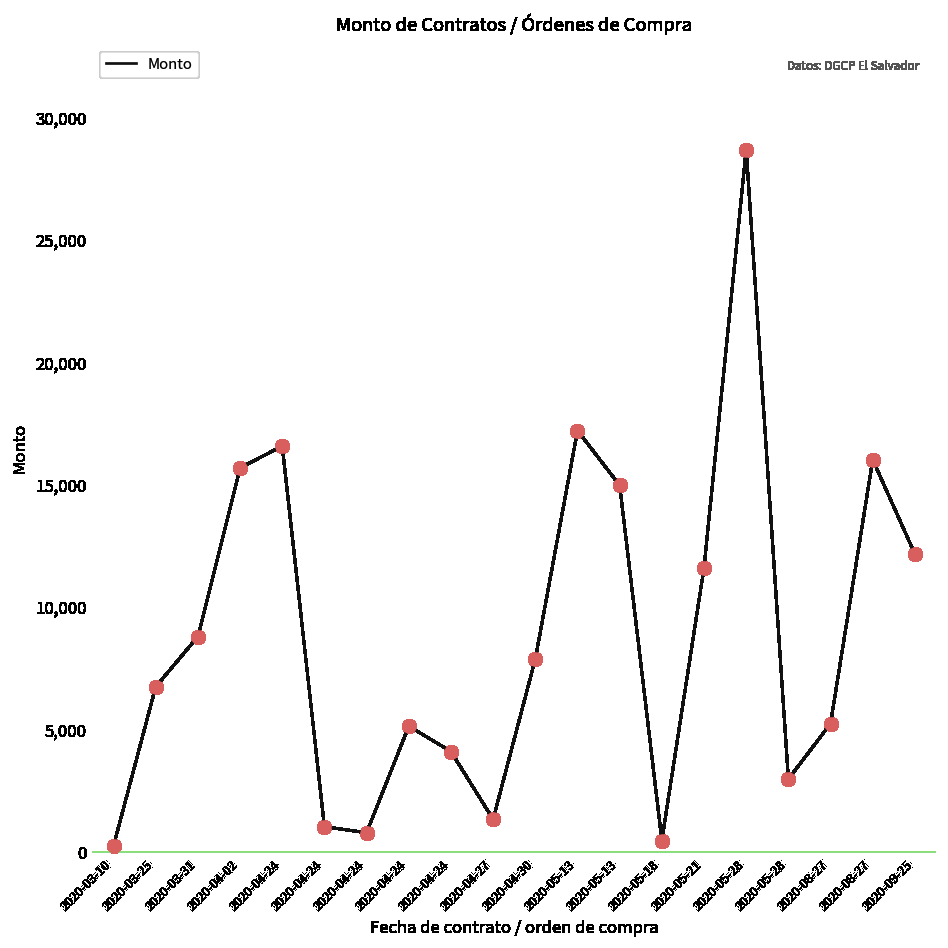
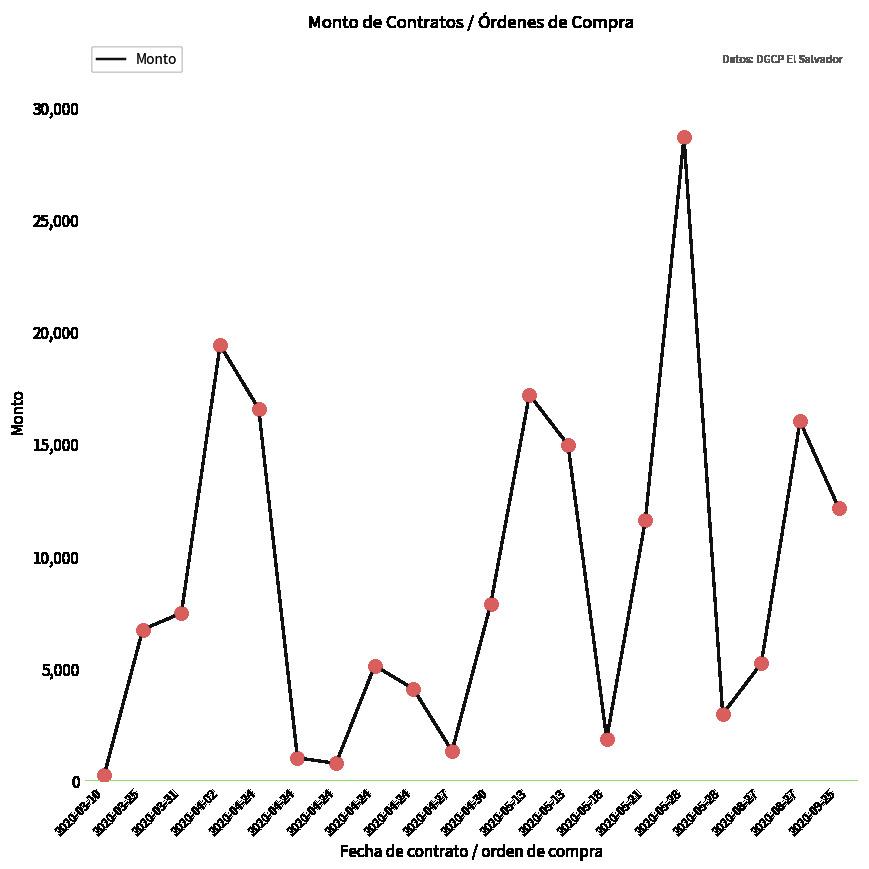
2020-03-31: 8,800 -> 7,500
2020-04-02: 15,700 -> 19,500
2020-05-18: 500 -> 1,900
